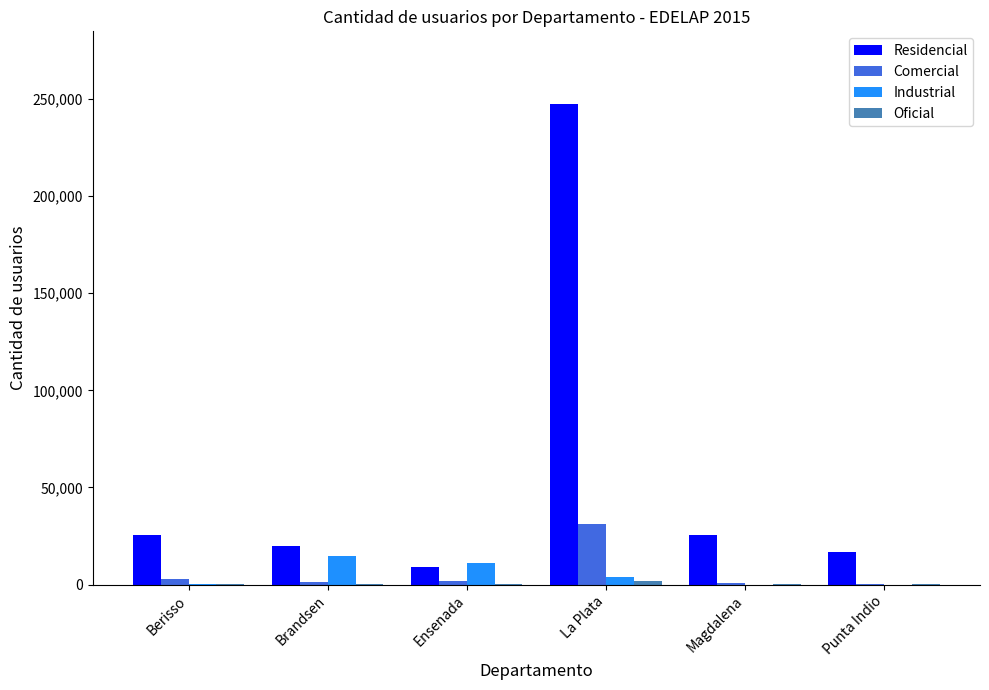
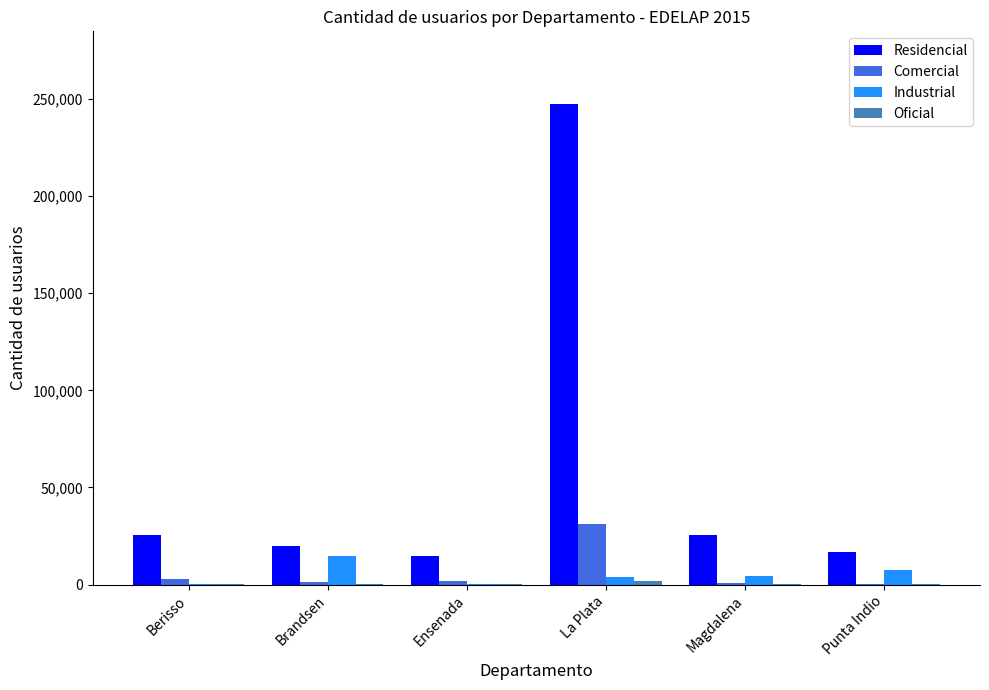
Residencial, Ensenada: 9,000 -> 15,000
Industrial, Ensenada: 11,000 -> 0
Industrial, Magdalena: 0 -> 4,000
Industrial, Punta Indio: 0 -> 8,000
